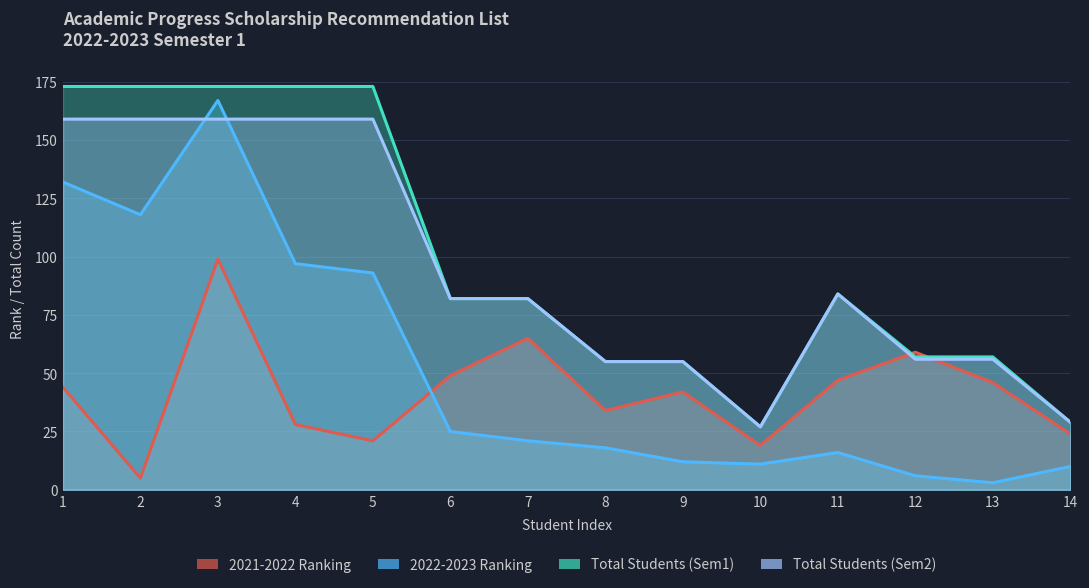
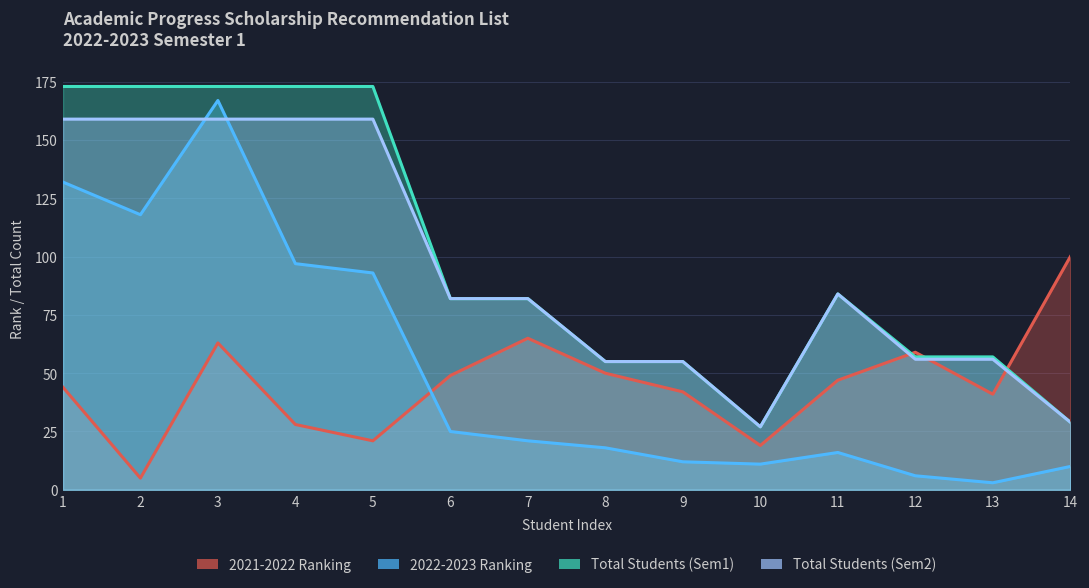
2021-2022 Ranking, 3: 99 -> 63
2021-2022 Ranking, 8: 34 -> 50
2021-2022 Ranking, 13: 46 -> 41
2021-2022 Ranking, 14: 24 -> 100
